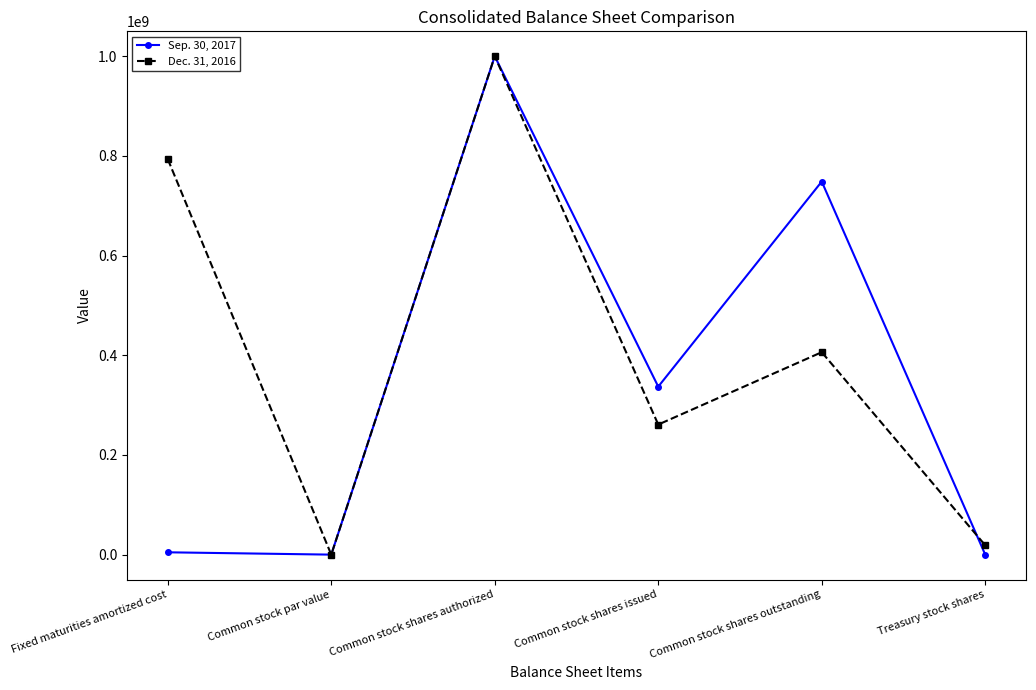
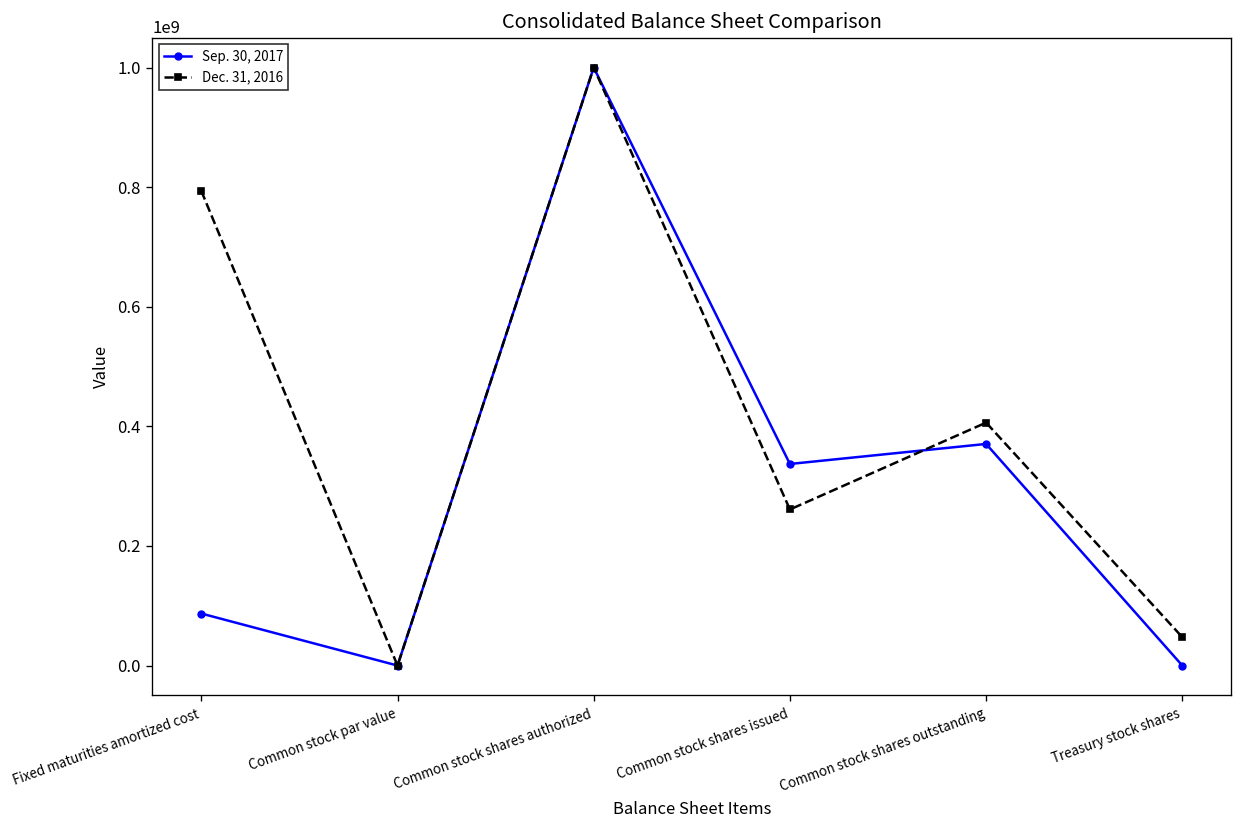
Sep. 30, 2017, Fixed maturities amortized cost: 0 -> 90000000
Sep. 30, 2017, Common stock shares outstanding: 750000000 -> 370000000
Dec. 31, 2016, Treasury stock shares: 20000000 -> 50000000
